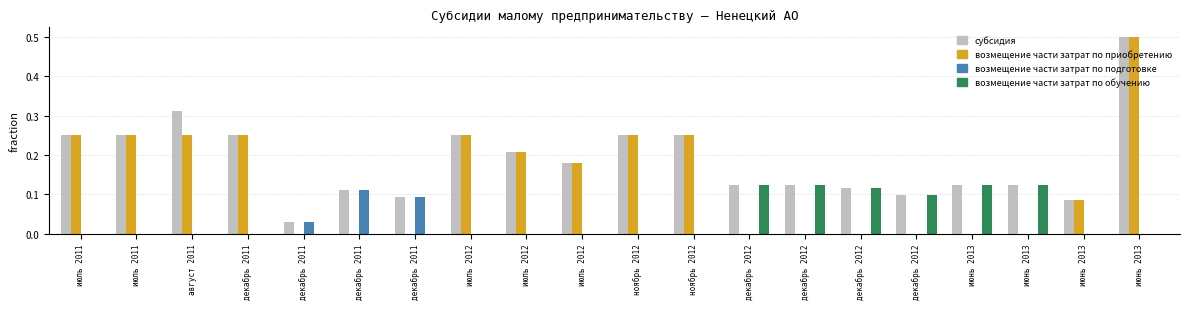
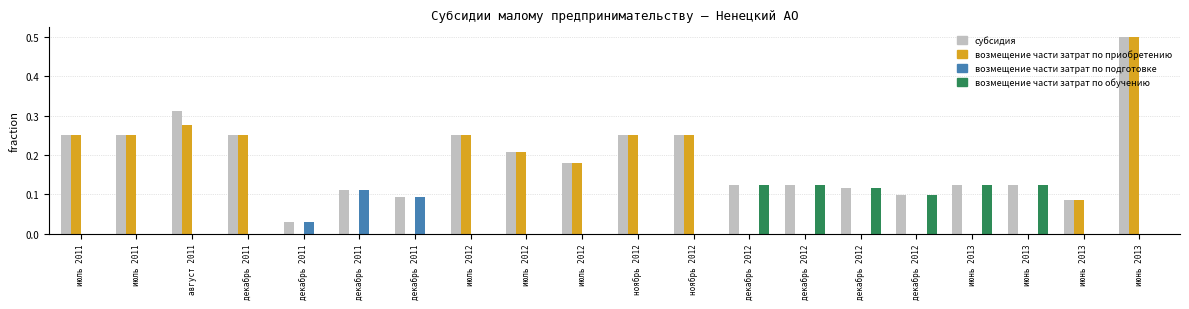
возмещение части затрат по приобретению, август 2011: 0.25 -> 0.28
